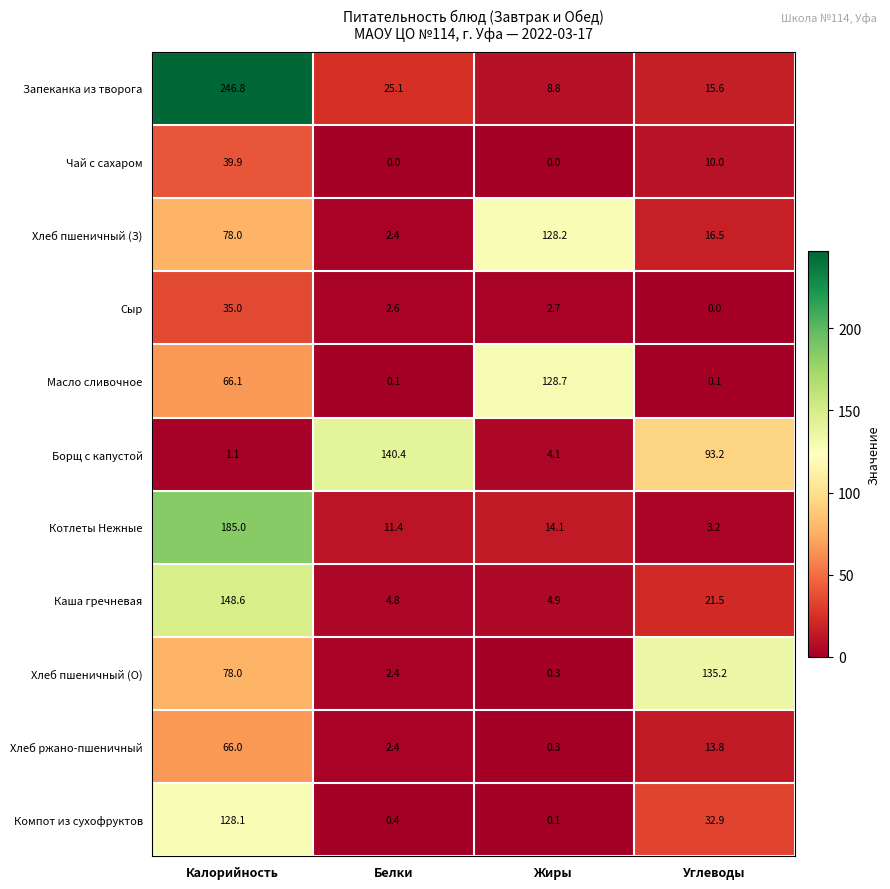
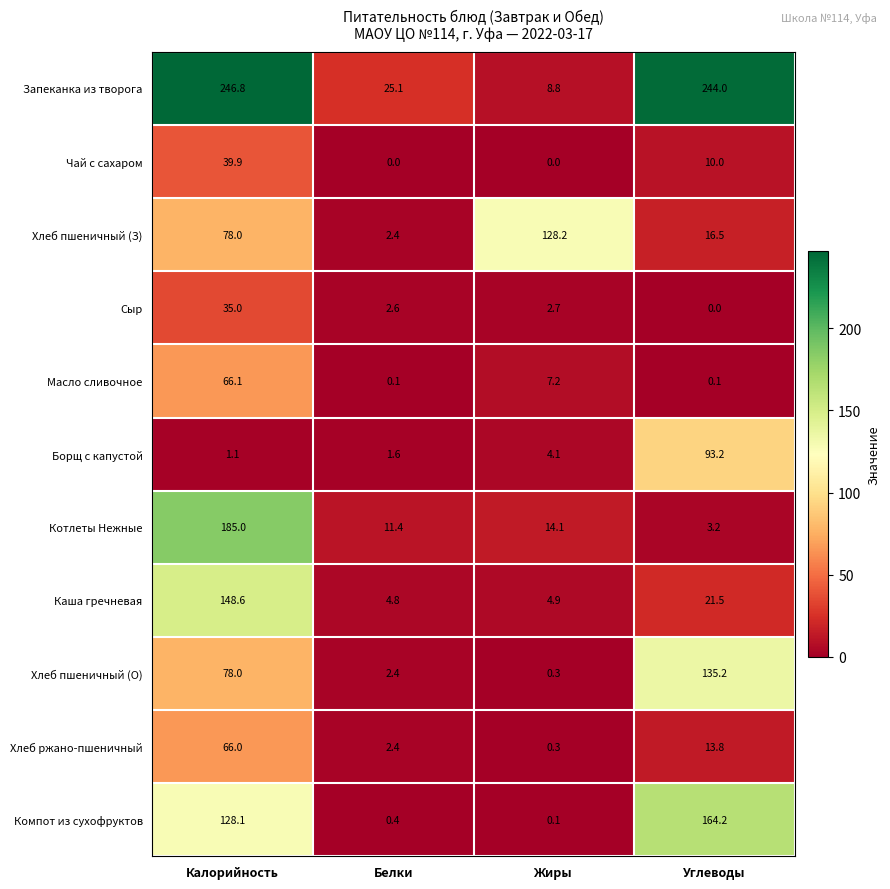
Запеканка из творога, Углеводы: 15.6 -> 244.0
Масло сливочное, Жиры: 128.7 -> 7.2
Борщ с капустой, Белки: 140.4 -> 1.6
Компот из сухофруктов, Углеводы: 32.9 -> 164.2
